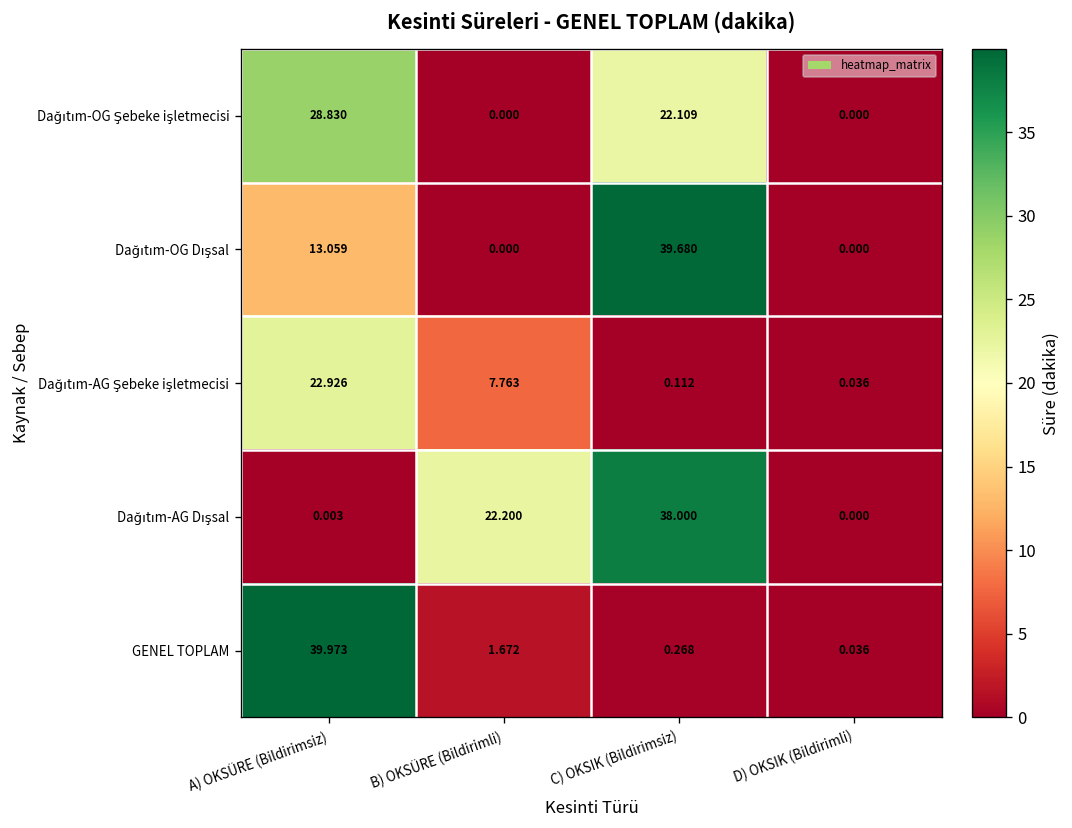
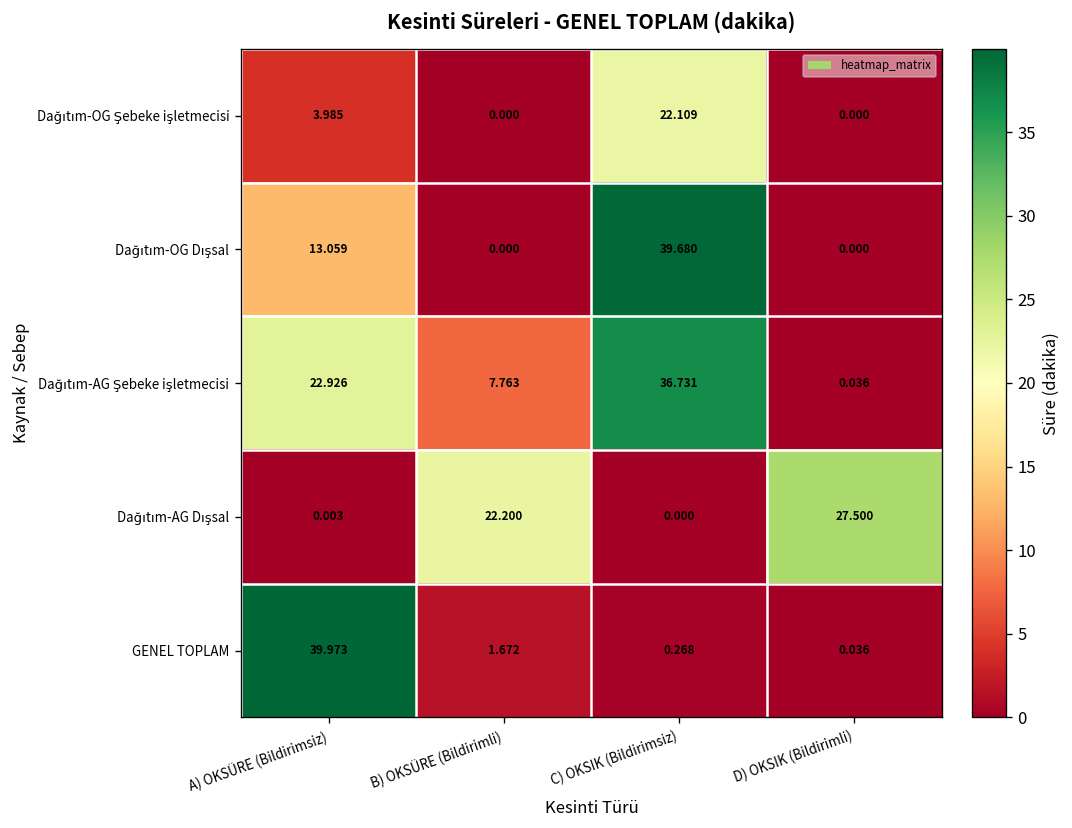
Dağıtım-OG Şebeke işletmecisi, A) OKSÜRE (Bildirimsiz): 28.830 -> 3.985
Dağıtım-AG Şebeke işletmecisi, C) OKSIK (Bildirimsiz): 0.112 -> 36.731
Dağıtım-AG Dışsal, C) OKSIK (Bildirimsiz): 38.000 -> 0.000
Dağıtım-AG Dışsal, D) OKSIK (Bildirimli): 0.000 -> 27.500
